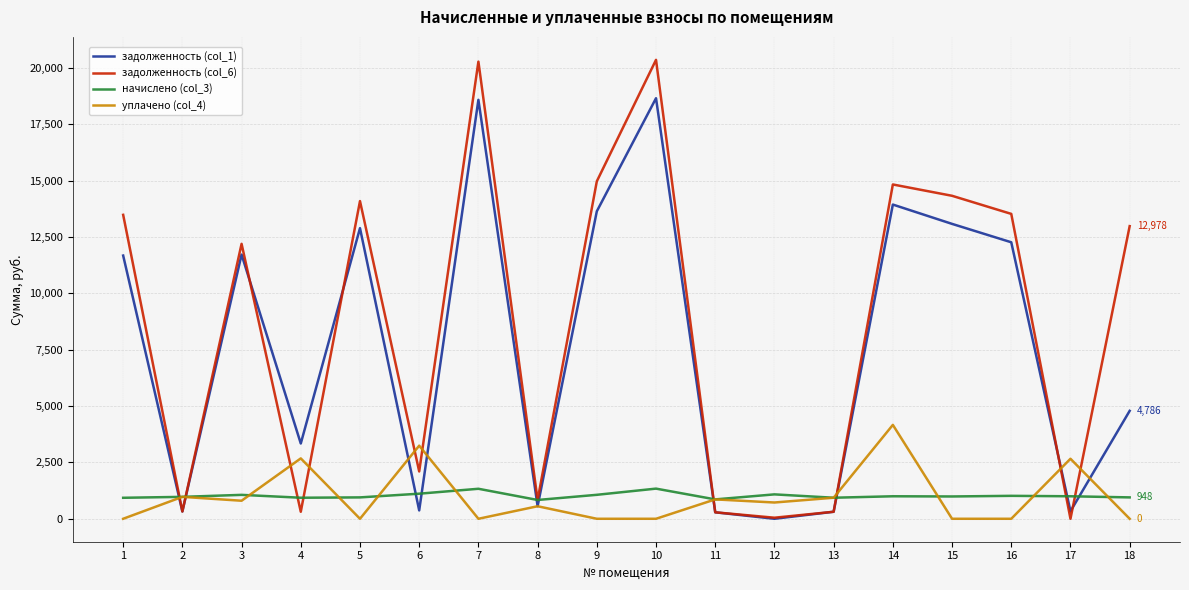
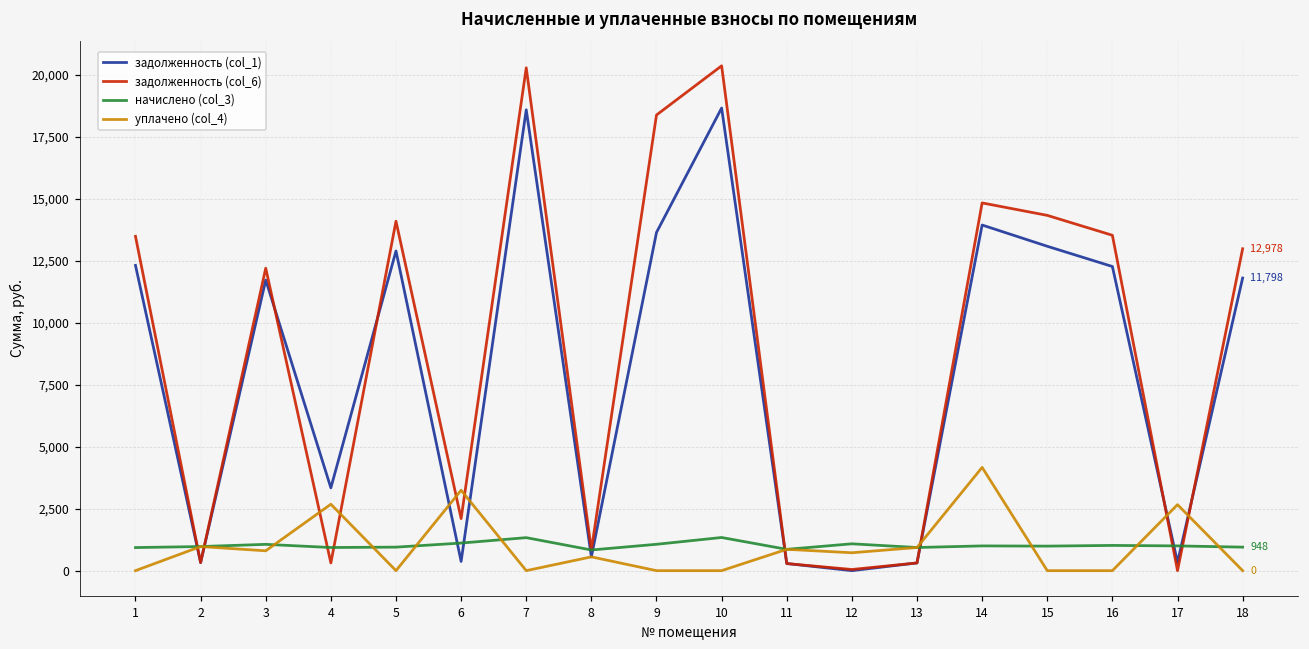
задолженность (col_1), 1: 11,700 -> 12,300
задолженность (col_6), 9: 15,000 -> 18,400
задолженность (col_1), 18: 4,786 -> 11,798
